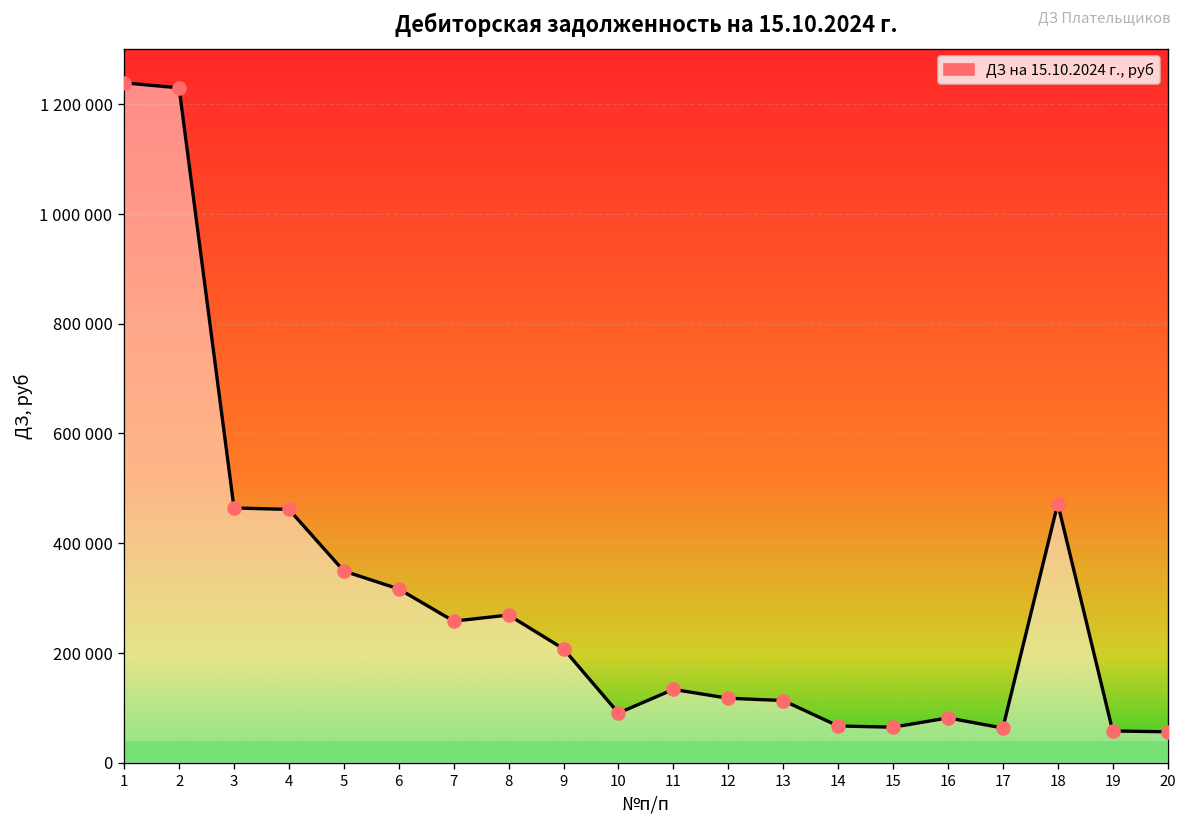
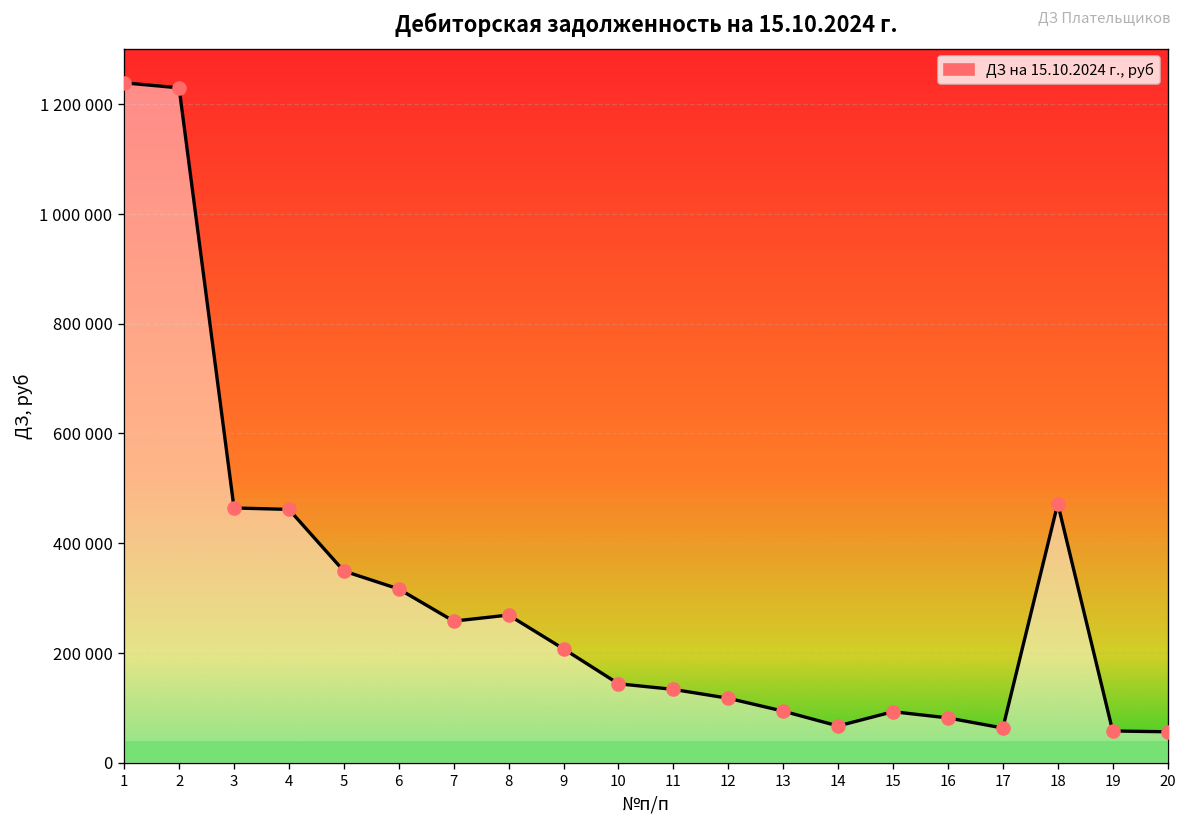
10: 90000 -> 140000
13: 110000 -> 90000
15: 60000 -> 90000
